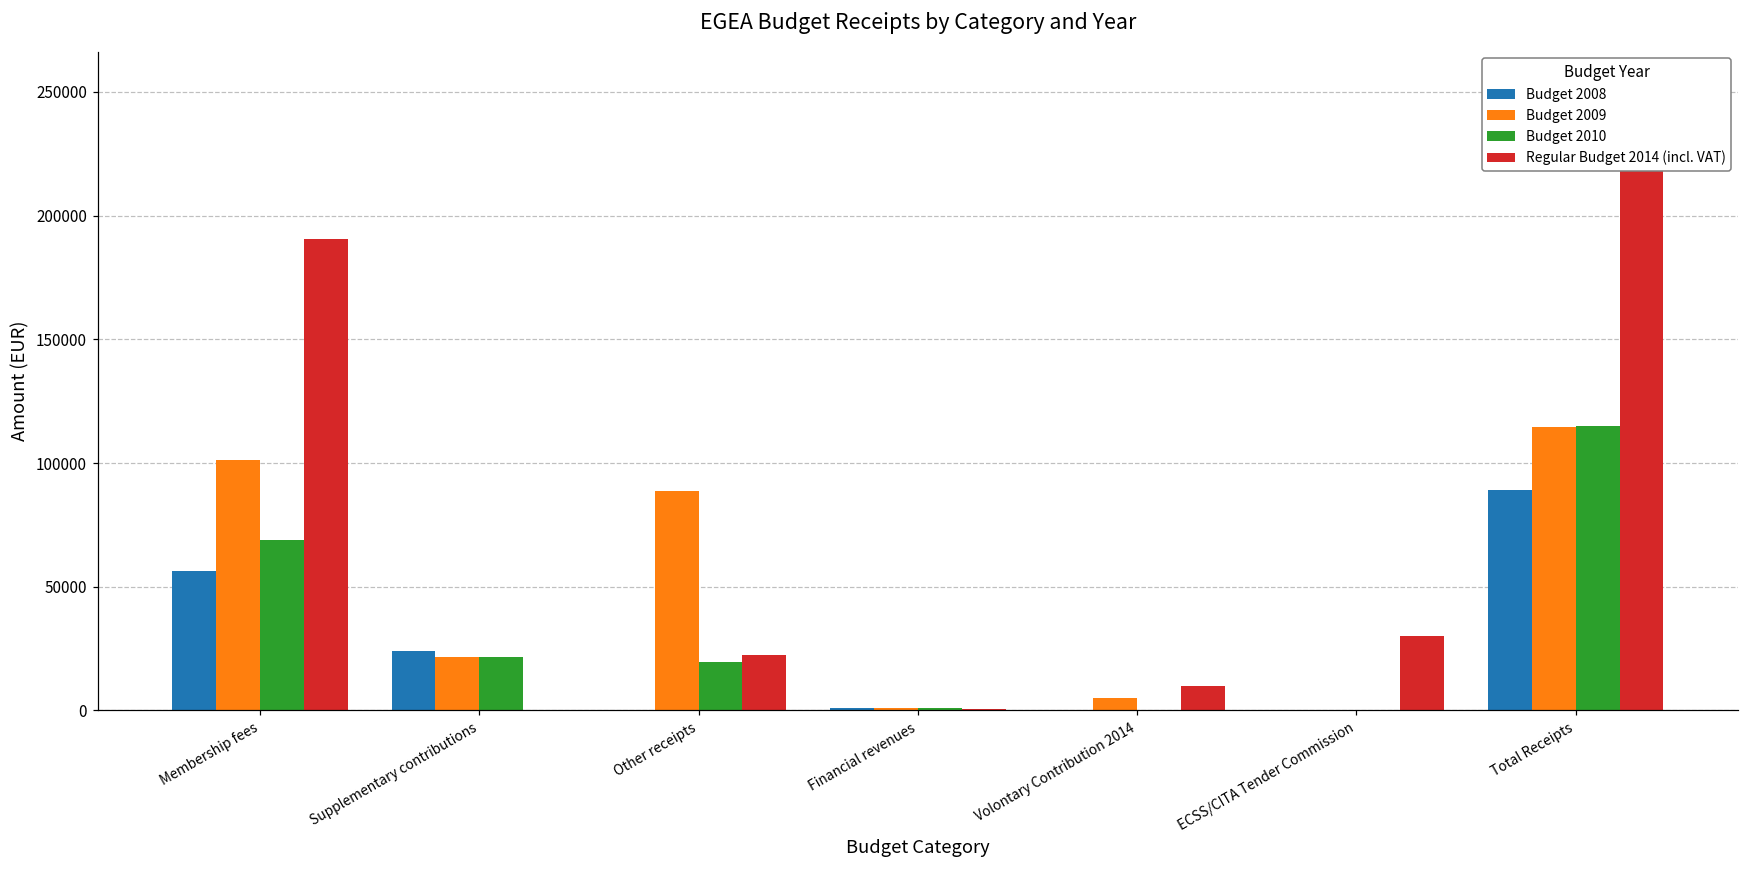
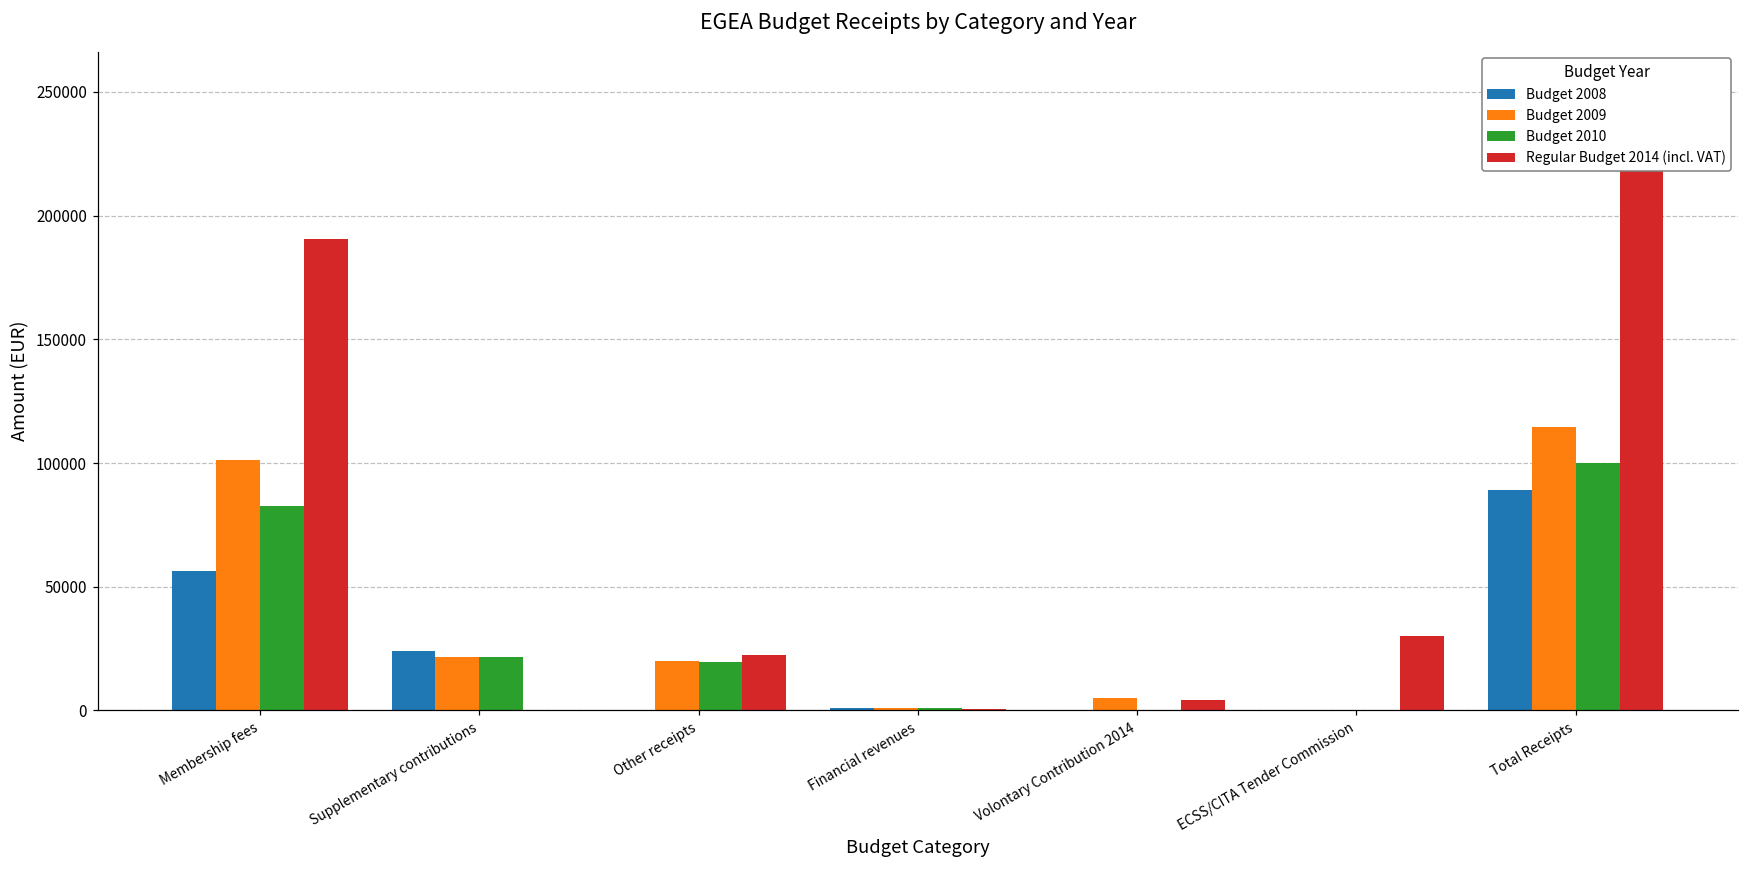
Budget 2010, Membership fees: 69000 -> 82000
Budget 2009, Other receipts: 89000 -> 20000
Regular Budget 2014 (incl. VAT), Volontary Contribution 2014: 10000 -> 4000
Budget 2010, Total Receipts: 115000 -> 100000
